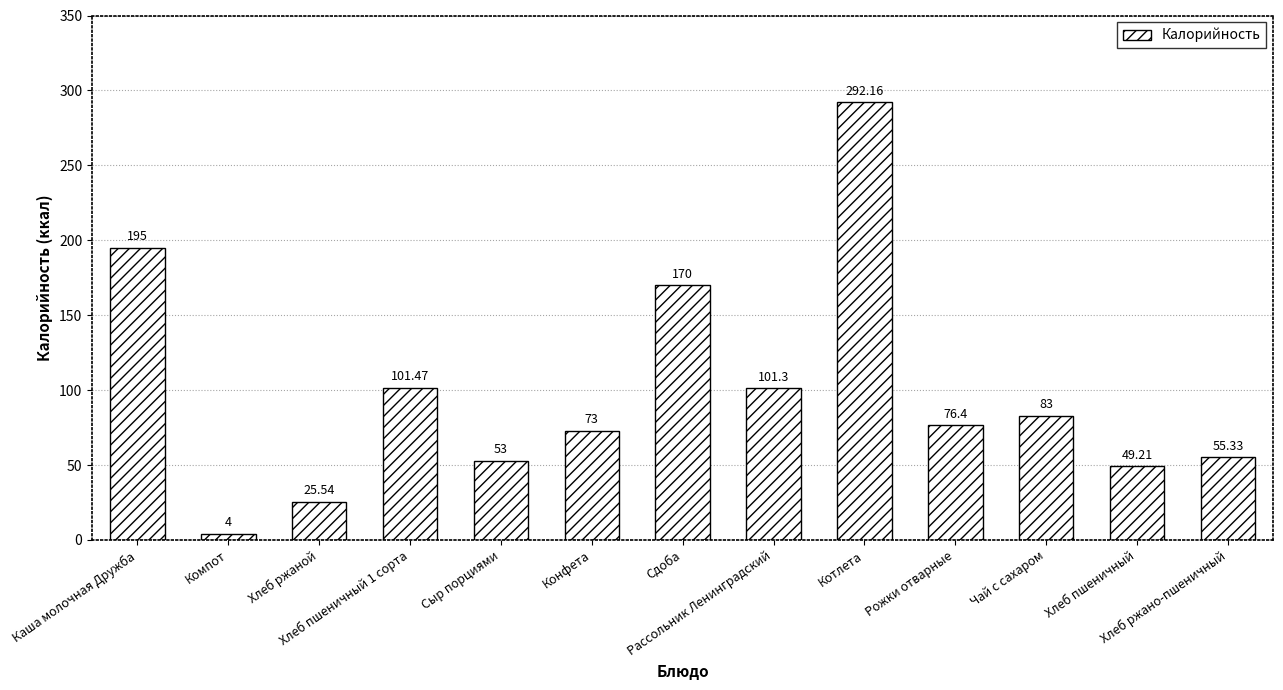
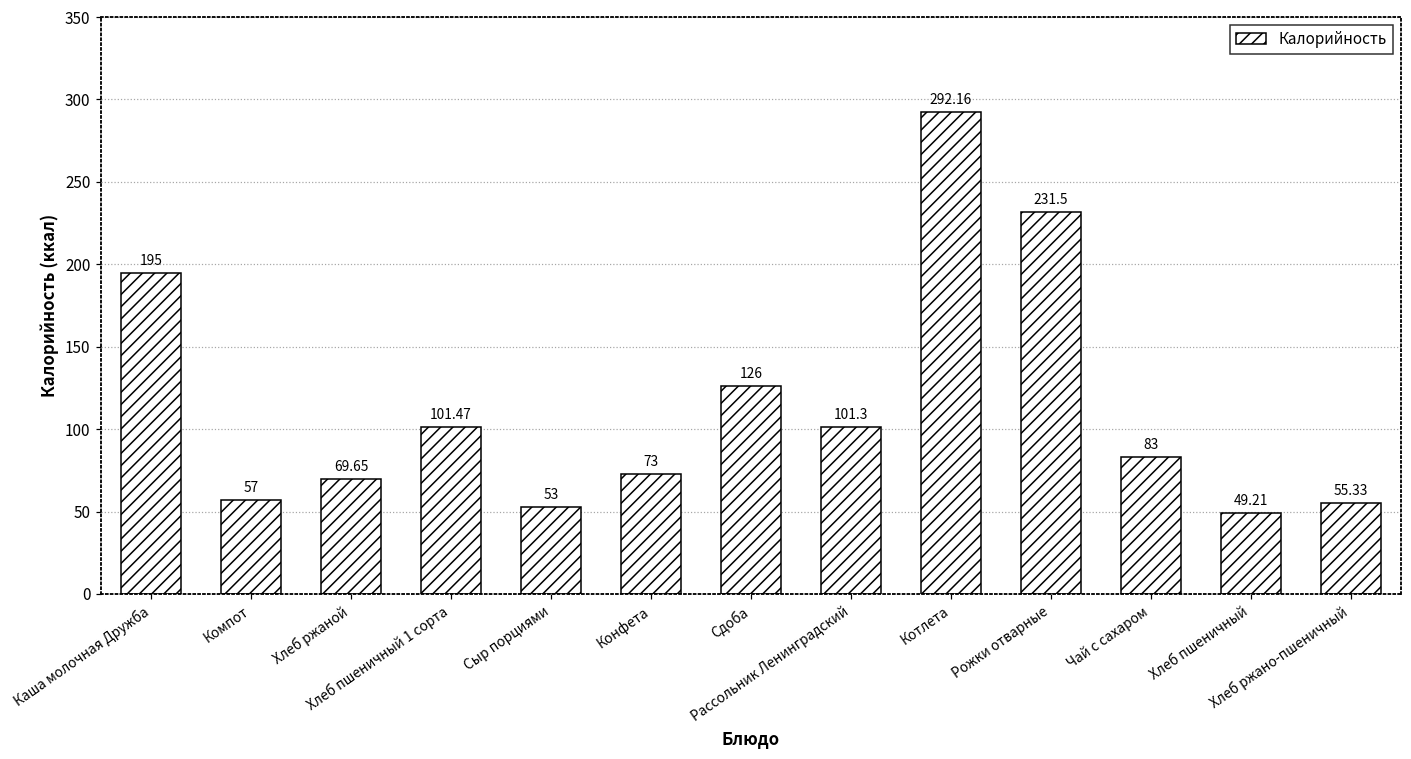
Компот: 4 -> 57
Хлеб ржаной: 25.54 -> 69.65
Сдоба: 170 -> 126
Рожки отварные: 76.4 -> 231.5
